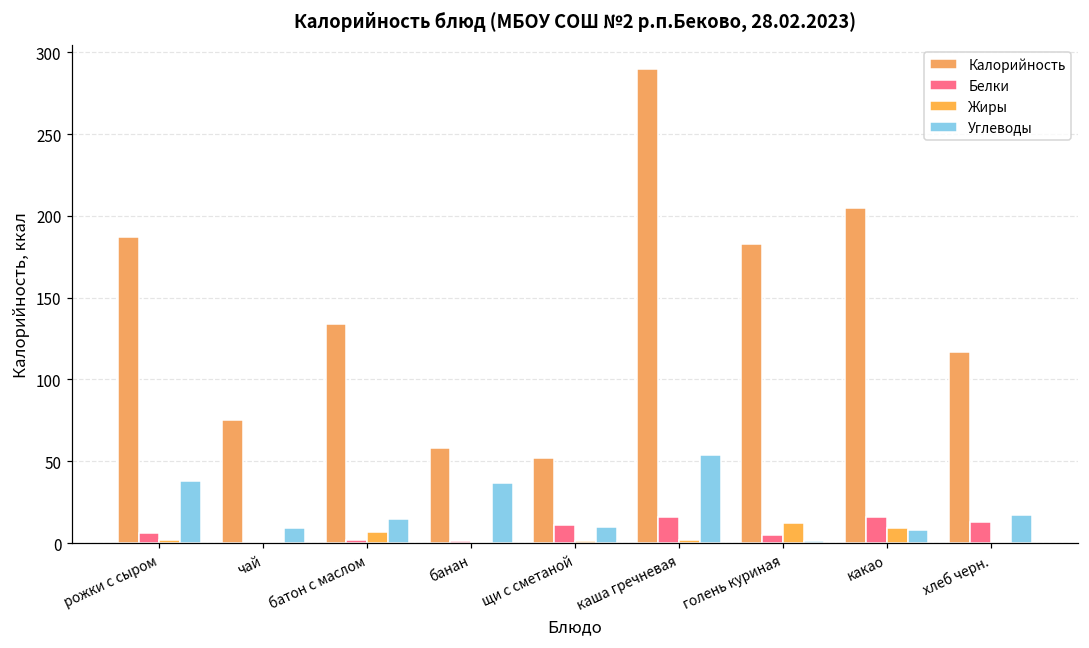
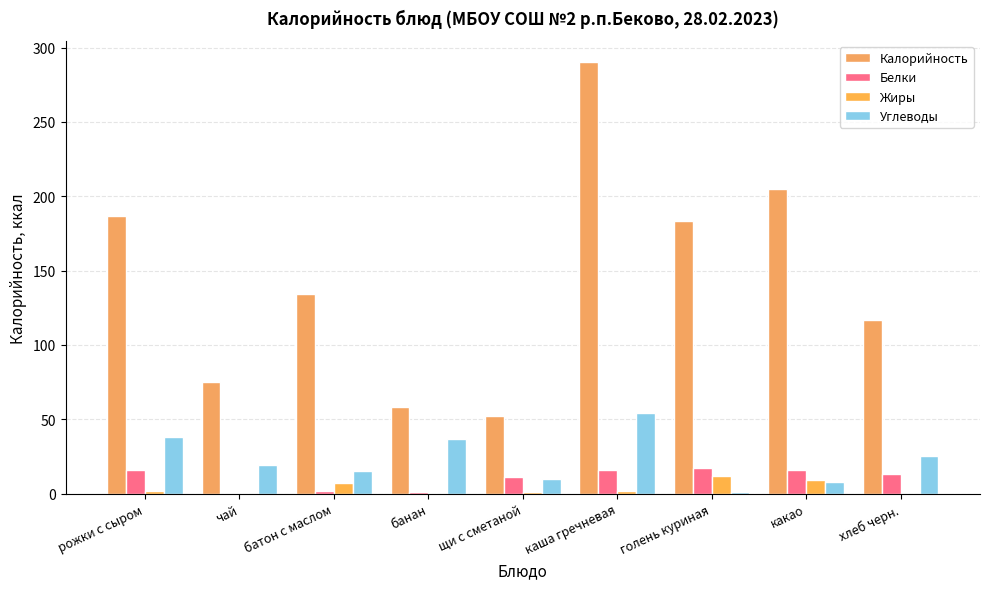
Белки, рожки с сыром: 6 -> 16
Углеводы, чай: 9 -> 19
Белки, голень куриная: 5 -> 17
Углеводы, хлеб черн.: 17 -> 25
